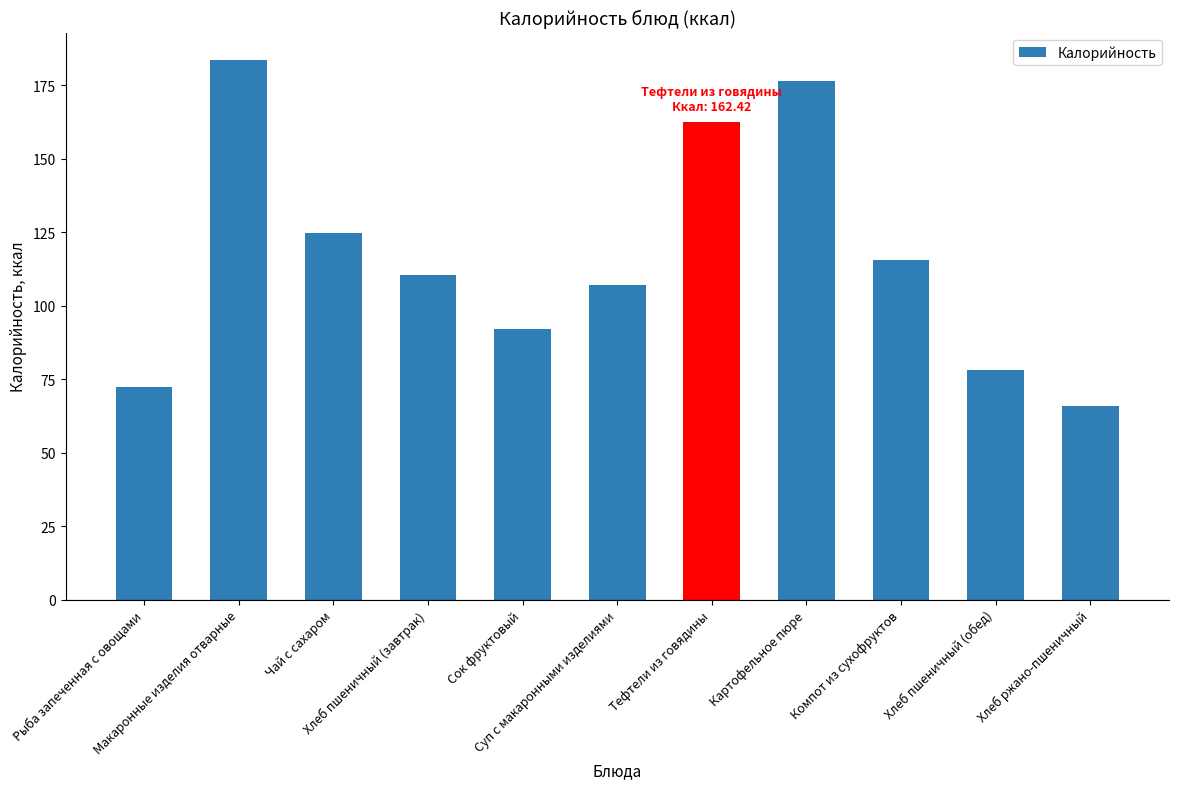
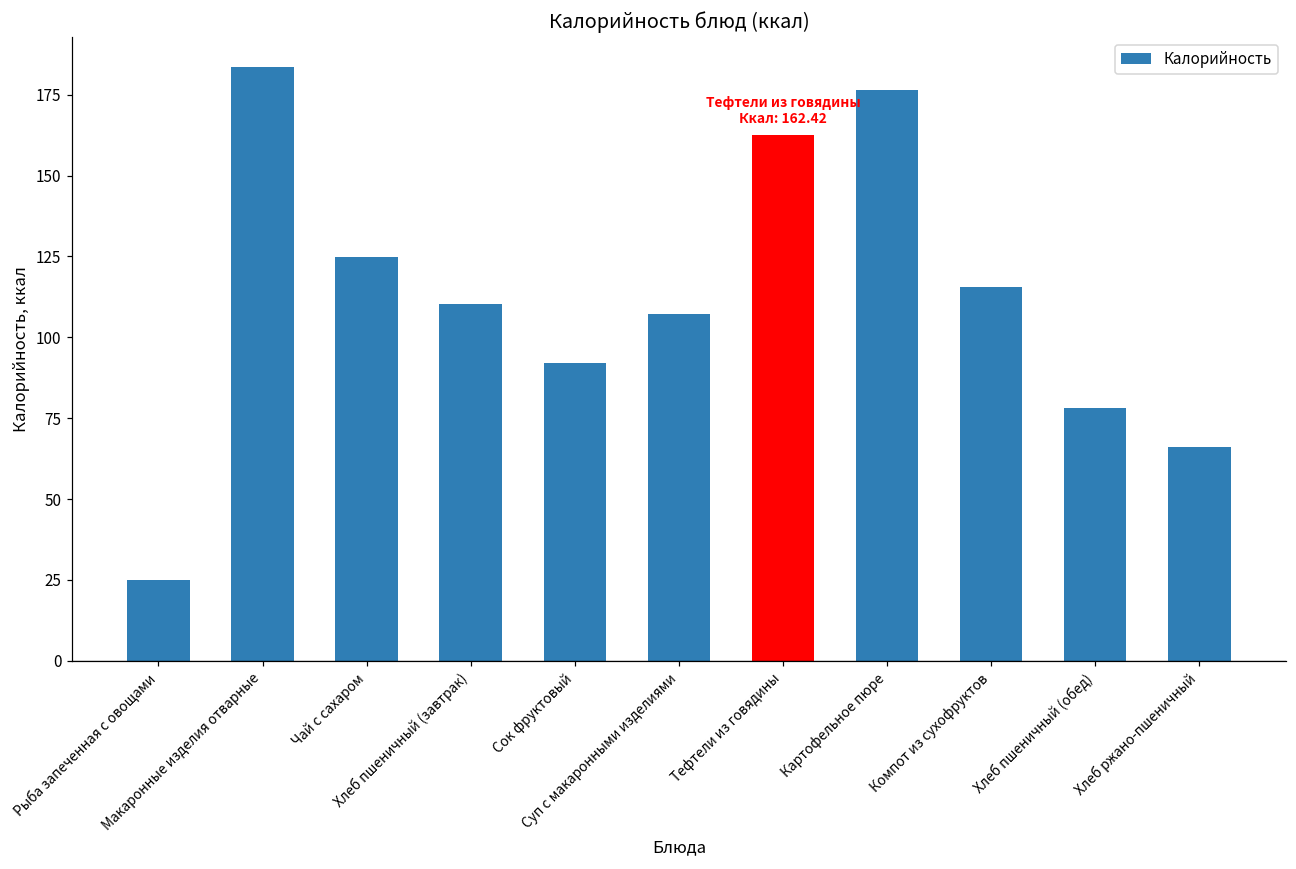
Рыба запеченная с овощами: 72 -> 25
